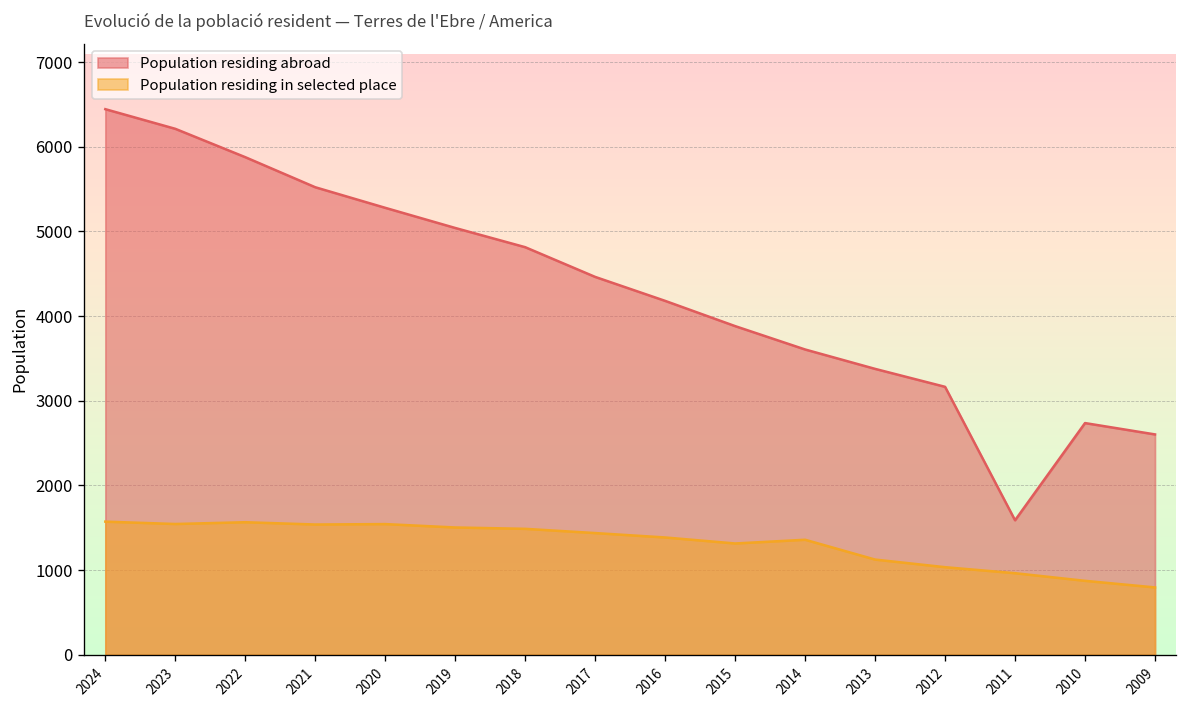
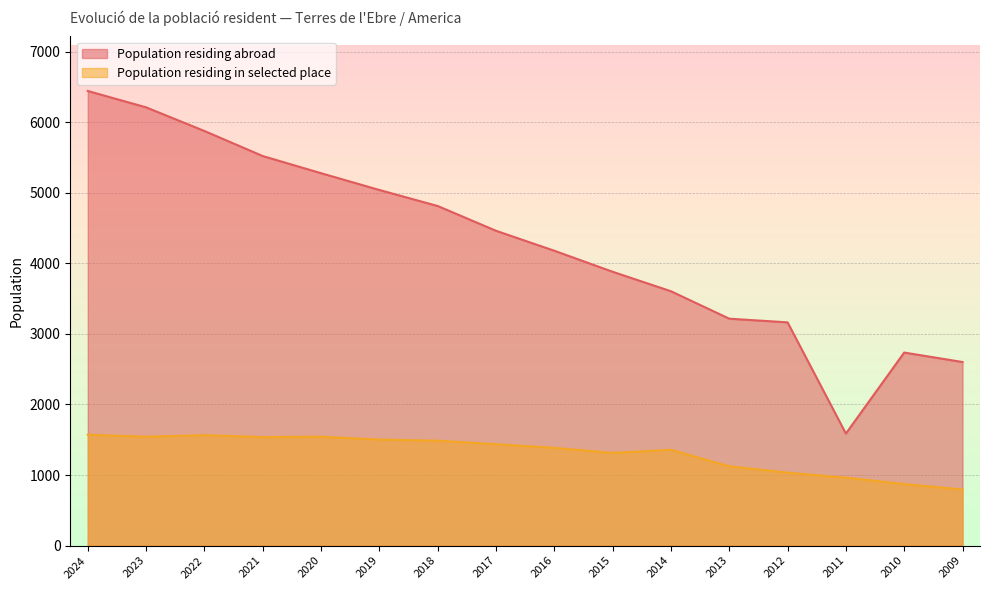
Population residing abroad, 2013: 3400 -> 3200
